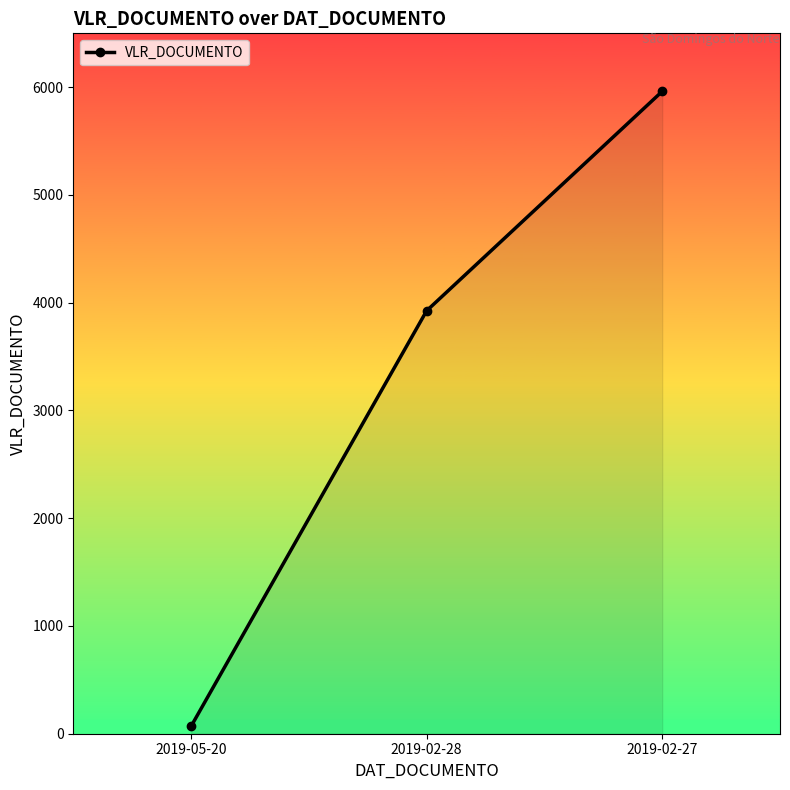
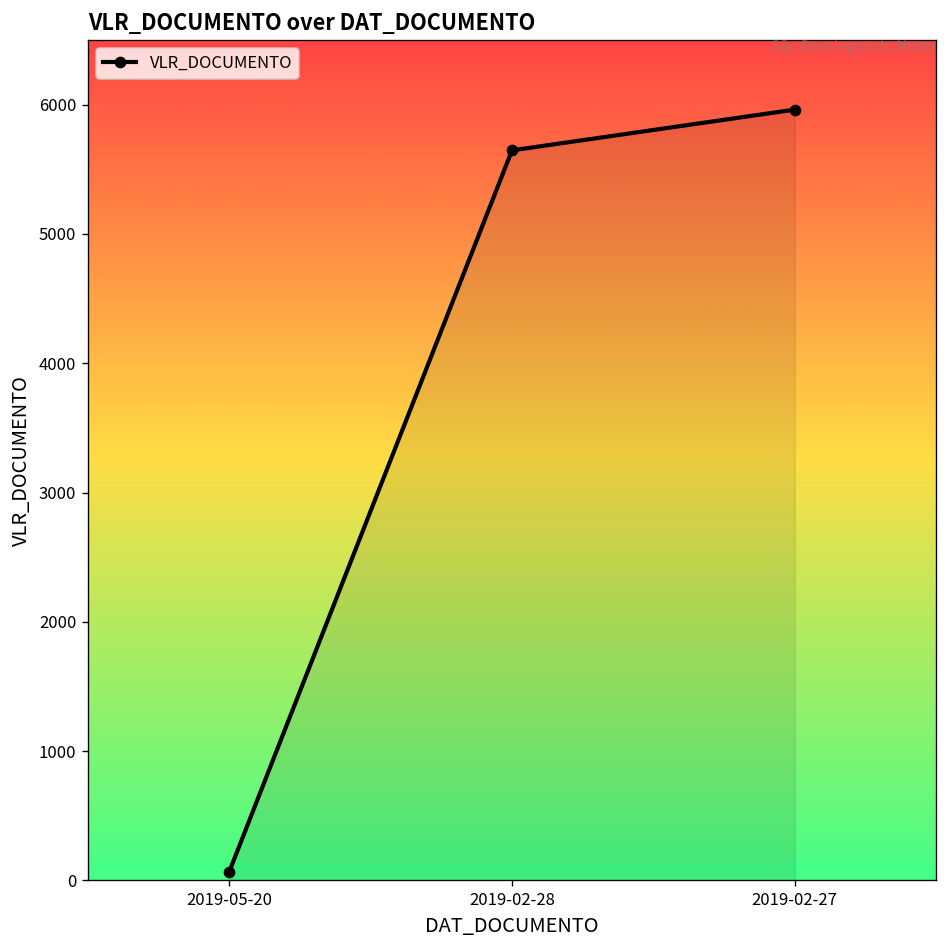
2019-02-28: 3930 -> 5650
